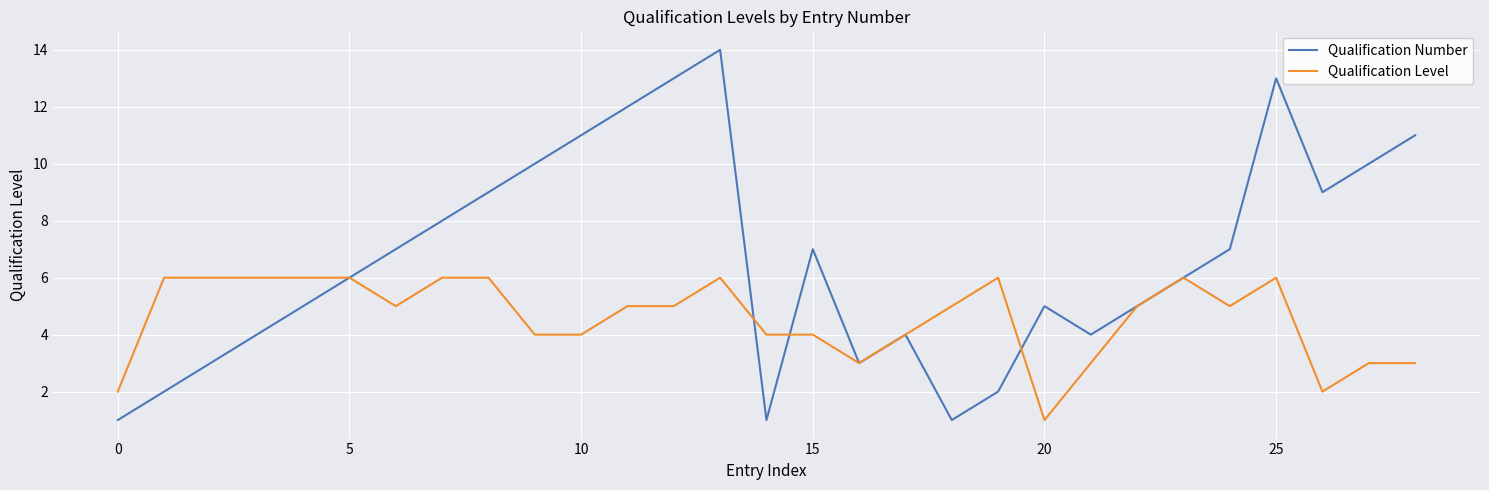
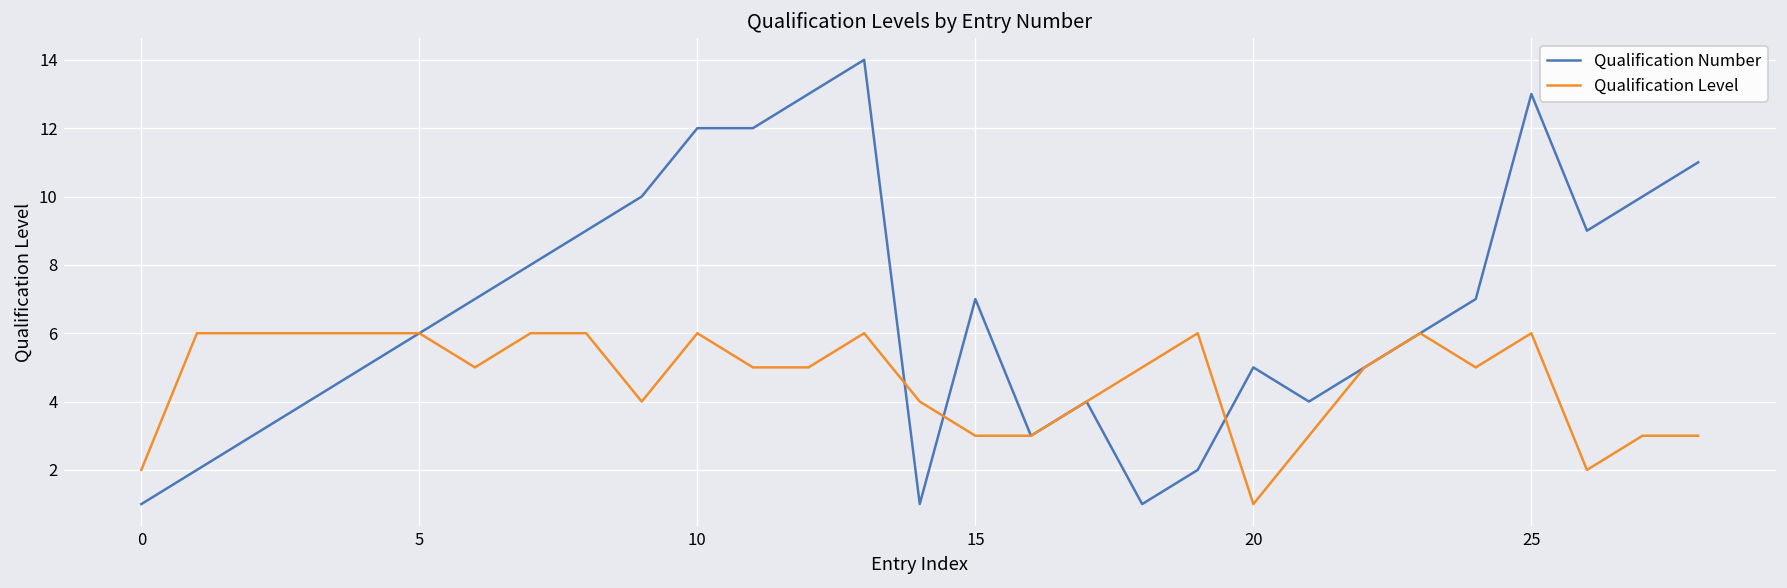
Qualification Number, 10: 11 -> 12
Qualification Level, 10: 4 -> 6
Qualification Level, 15: 4 -> 3
